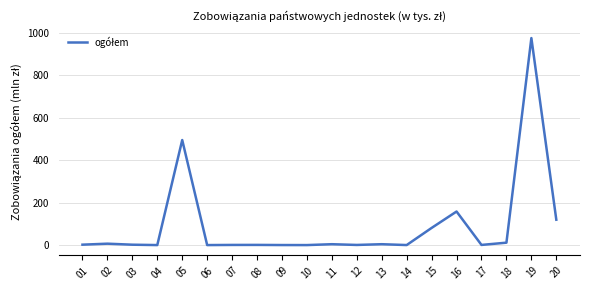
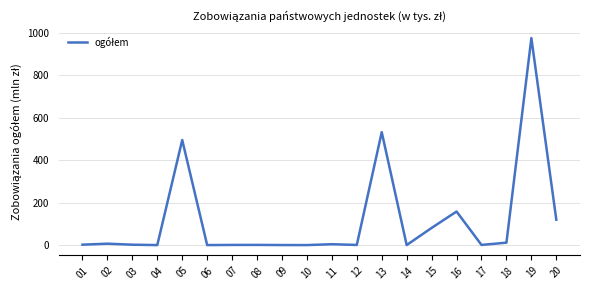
13: 0 -> 530
